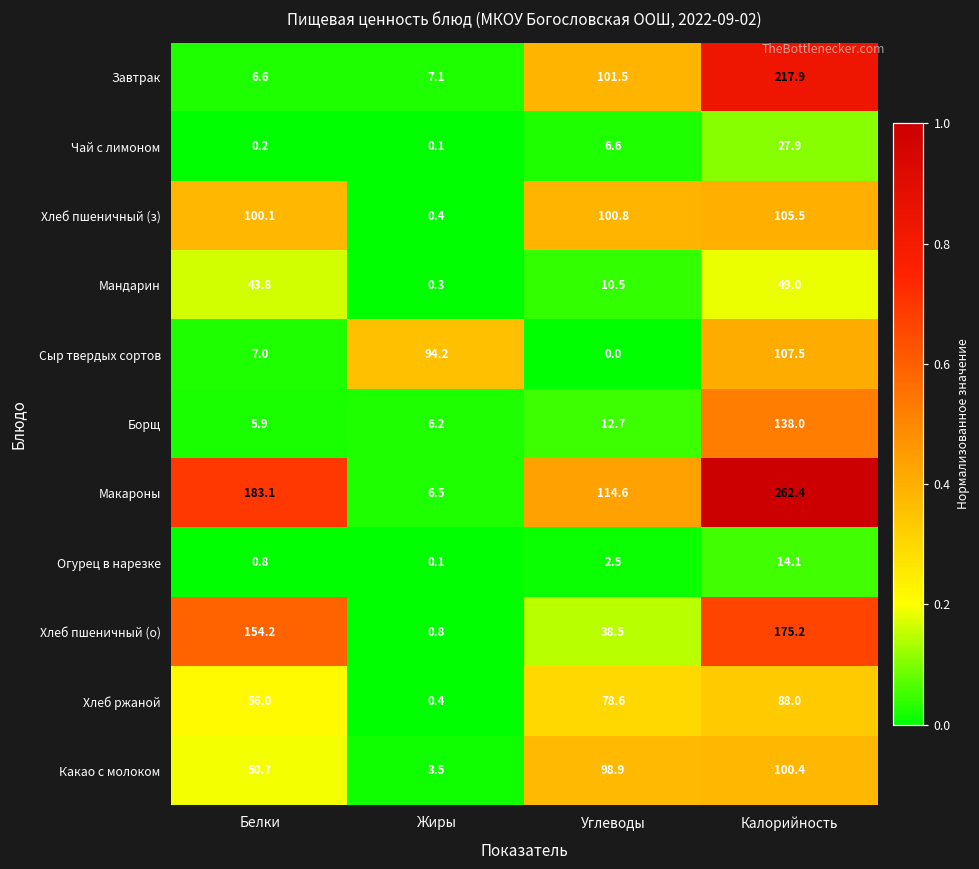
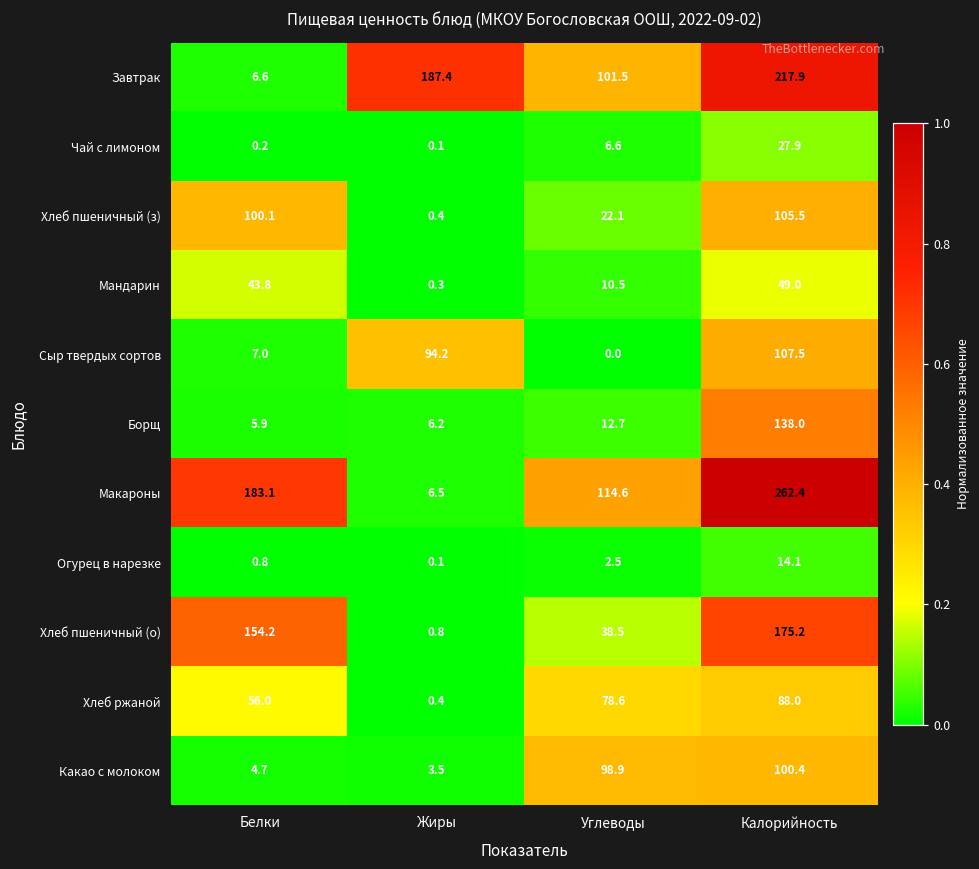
Завтрак, Жиры: 7.1 -> 187.4
Хлеб пшеничный (з), Углеводы: 100.8 -> 22.1
Какао с молоком, Белки: 50.7 -> 4.7
